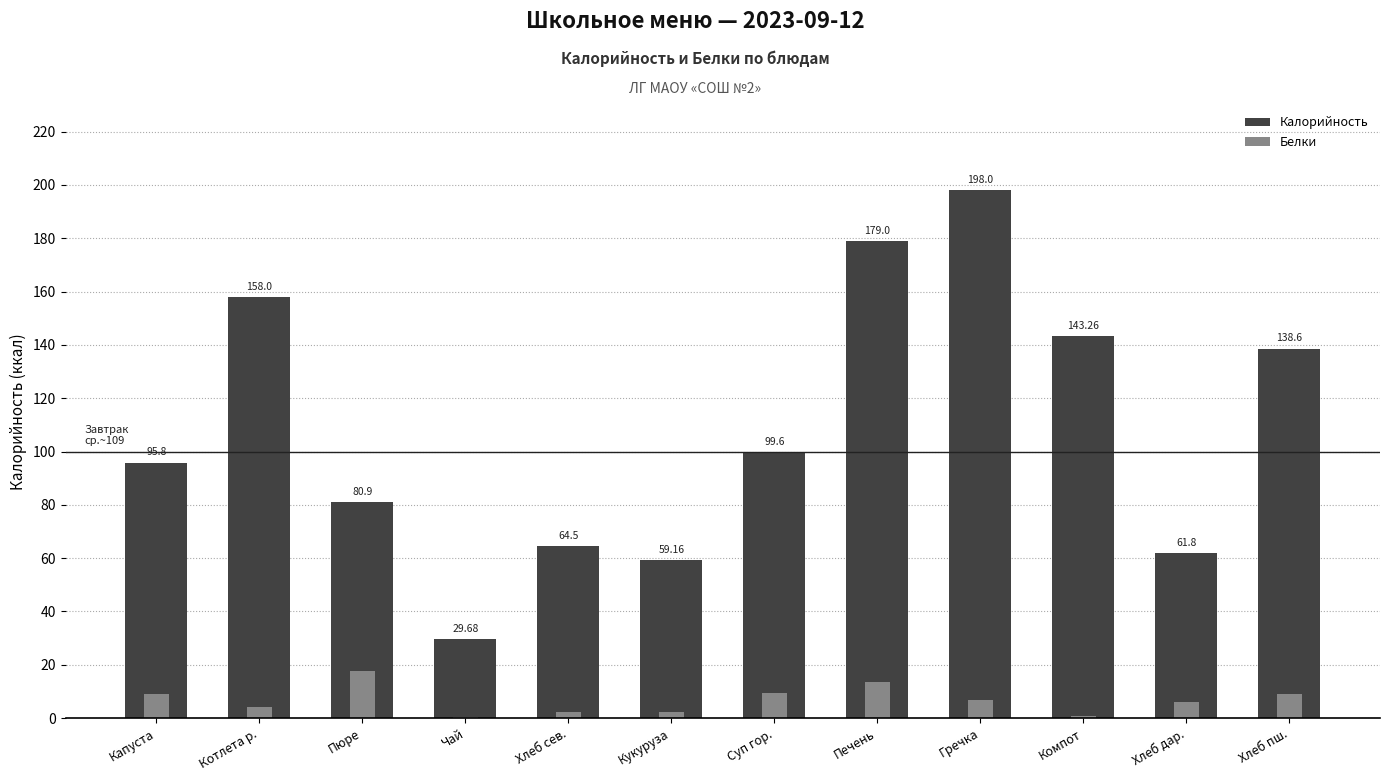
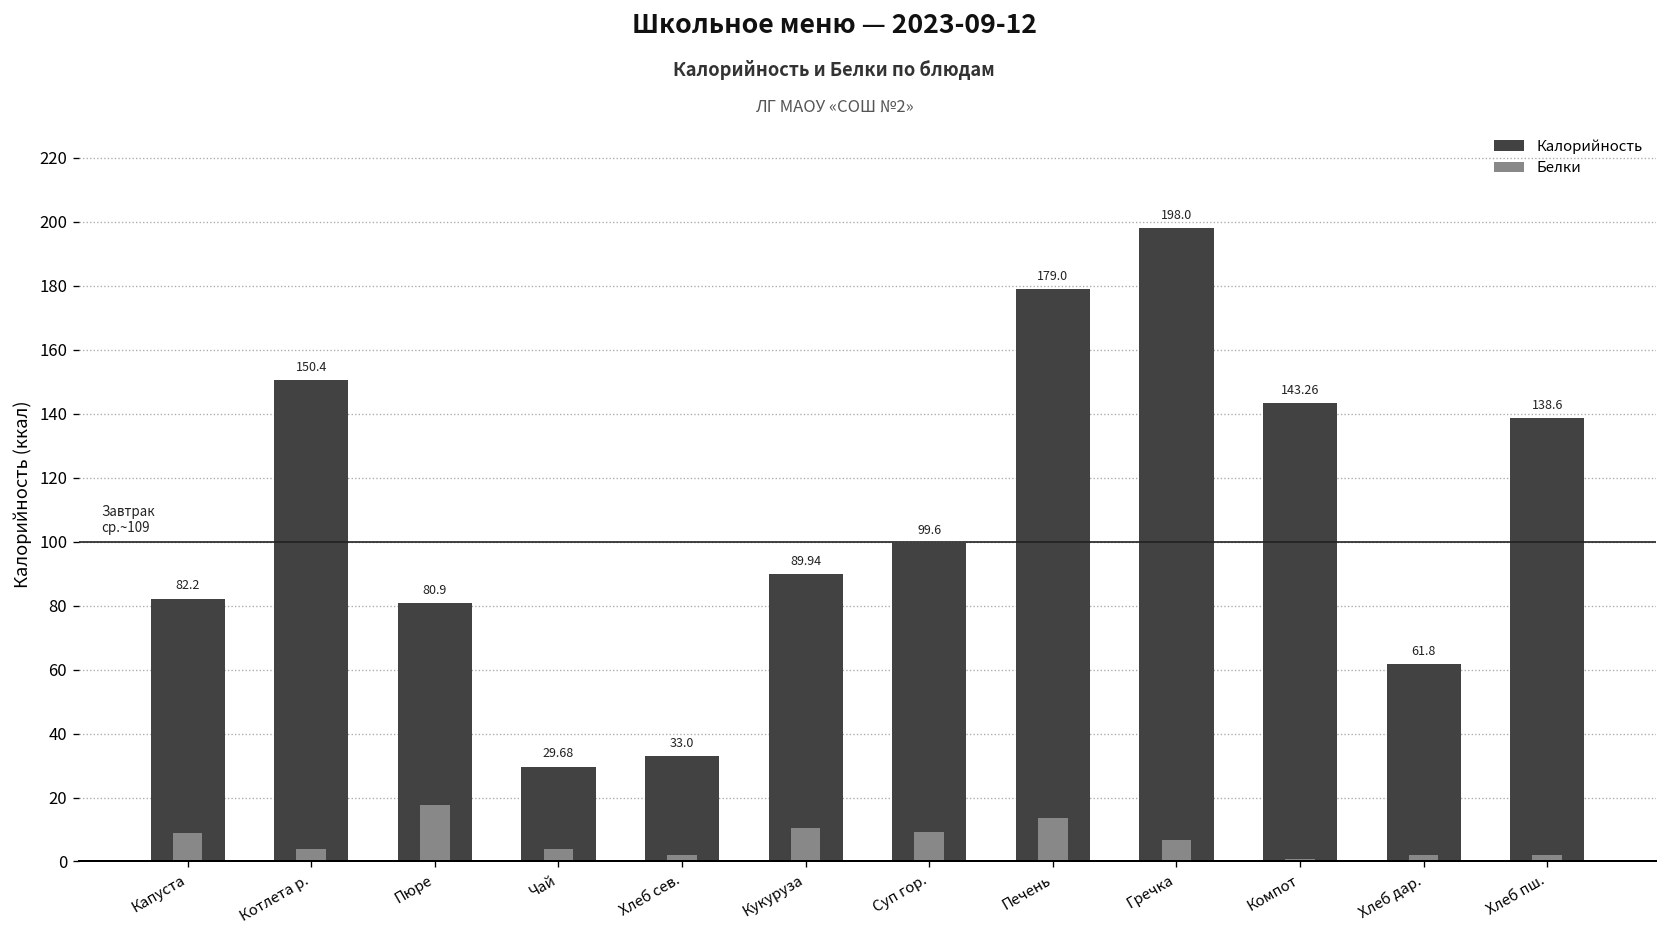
Калорийность, Капуста: 95.8 -> 82.2
Калорийность, Котлета р.: 158.0 -> 150.4
Белки, Чай: 1 -> 4
Калорийность, Хлеб сев.: 64.5 -> 33.0
Калорийность, Кукуруза: 59.16 -> 89.94
Белки, Кукуруза: 2 -> 11
Белки, Хлеб дар.: 6 -> 2
Белки, Хлеб пш.: 9 -> 2
